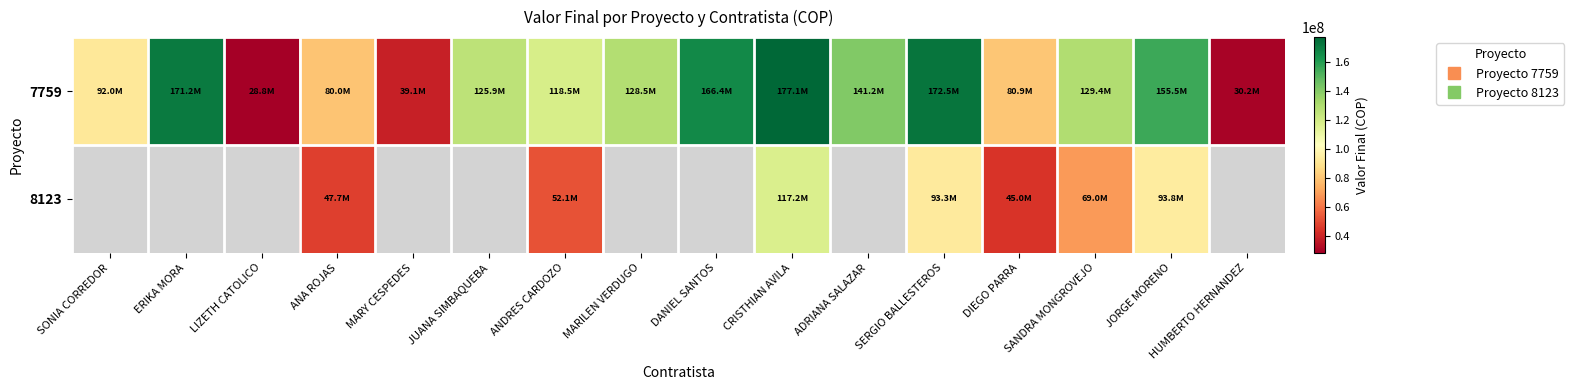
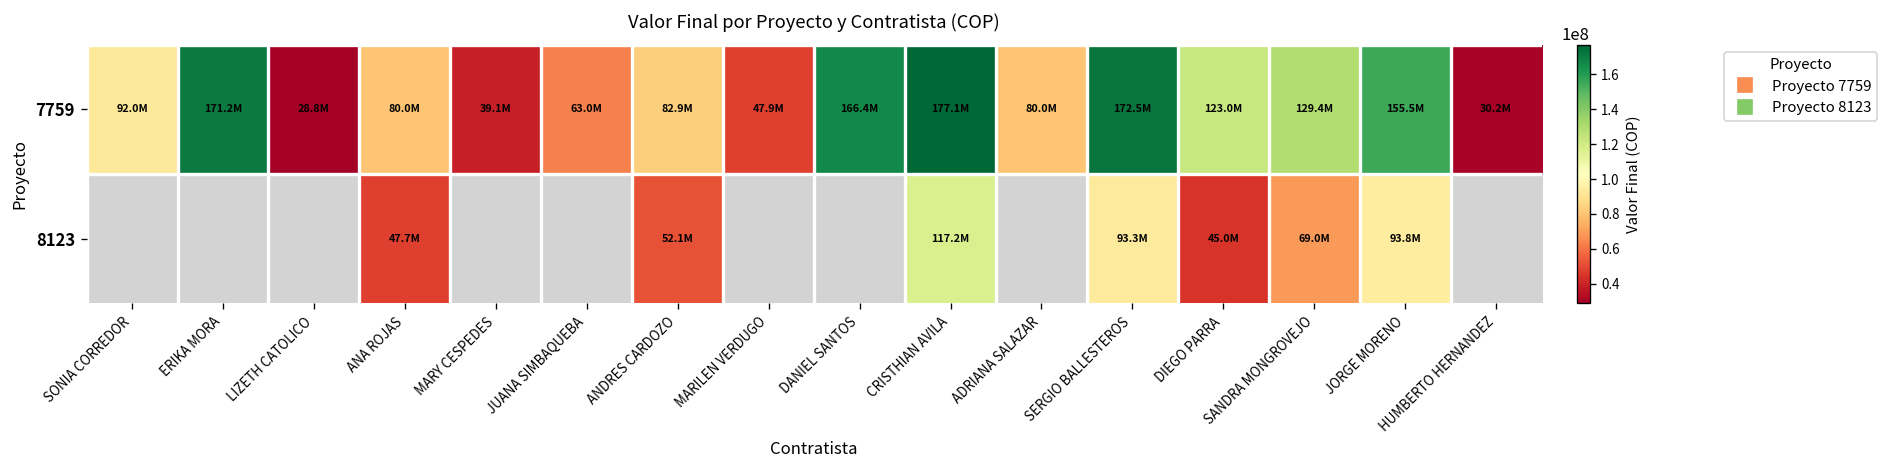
7759, JUANA SIMBAQUEBA: 125.9M -> 63.0M
7759, ANDRES CARDOZO: 118.5M -> 82.9M
7759, MARILEN VERDUGO: 128.5M -> 47.9M
7759, ADRIANA SALAZAR: 141.2M -> 80.0M
7759, DIEGO PARRA: 80.9M -> 123.0M
